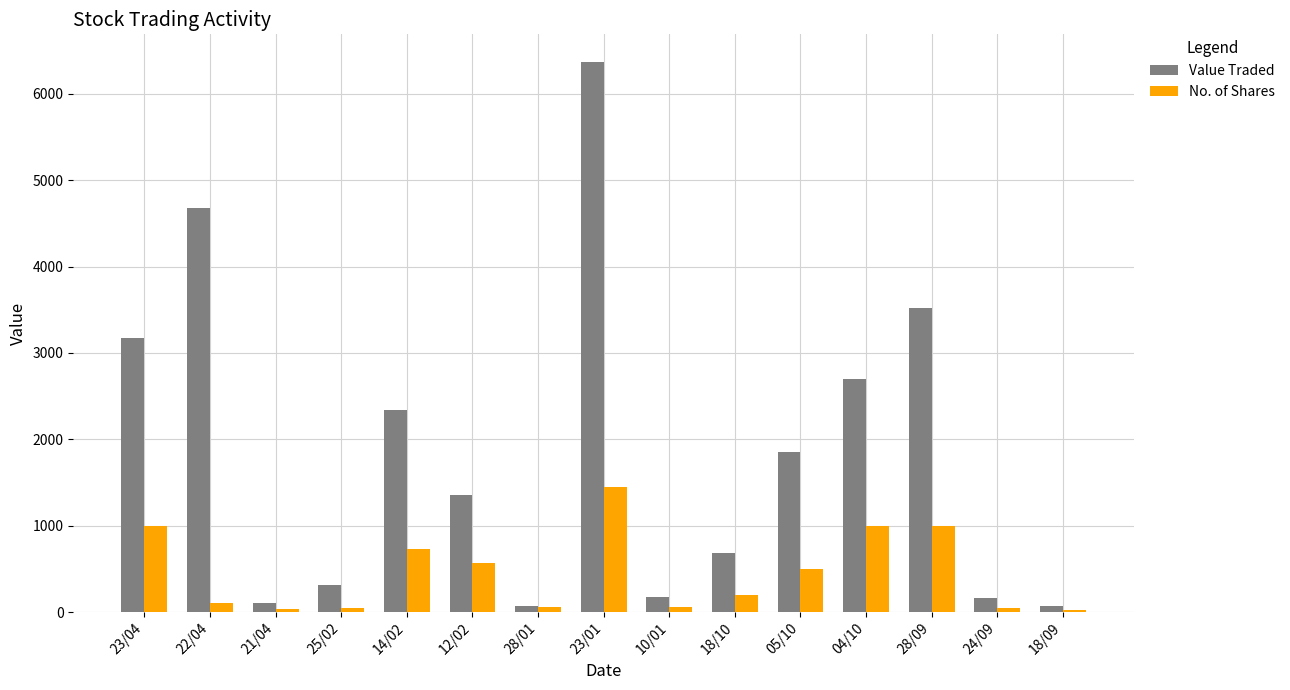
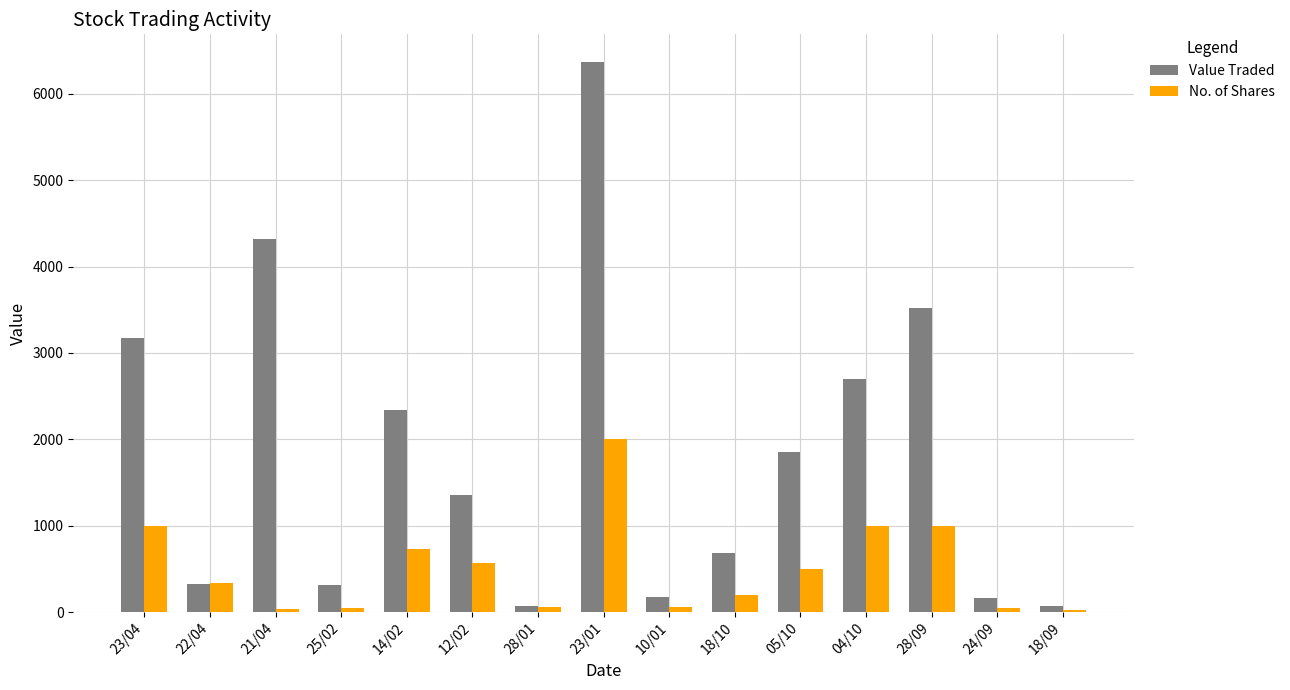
Value Traded, 22/04: 4700 -> 300
No. of Shares, 22/04: 100 -> 300
Value Traded, 21/04: 100 -> 4300
No. of Shares, 23/01: 1500 -> 2000
